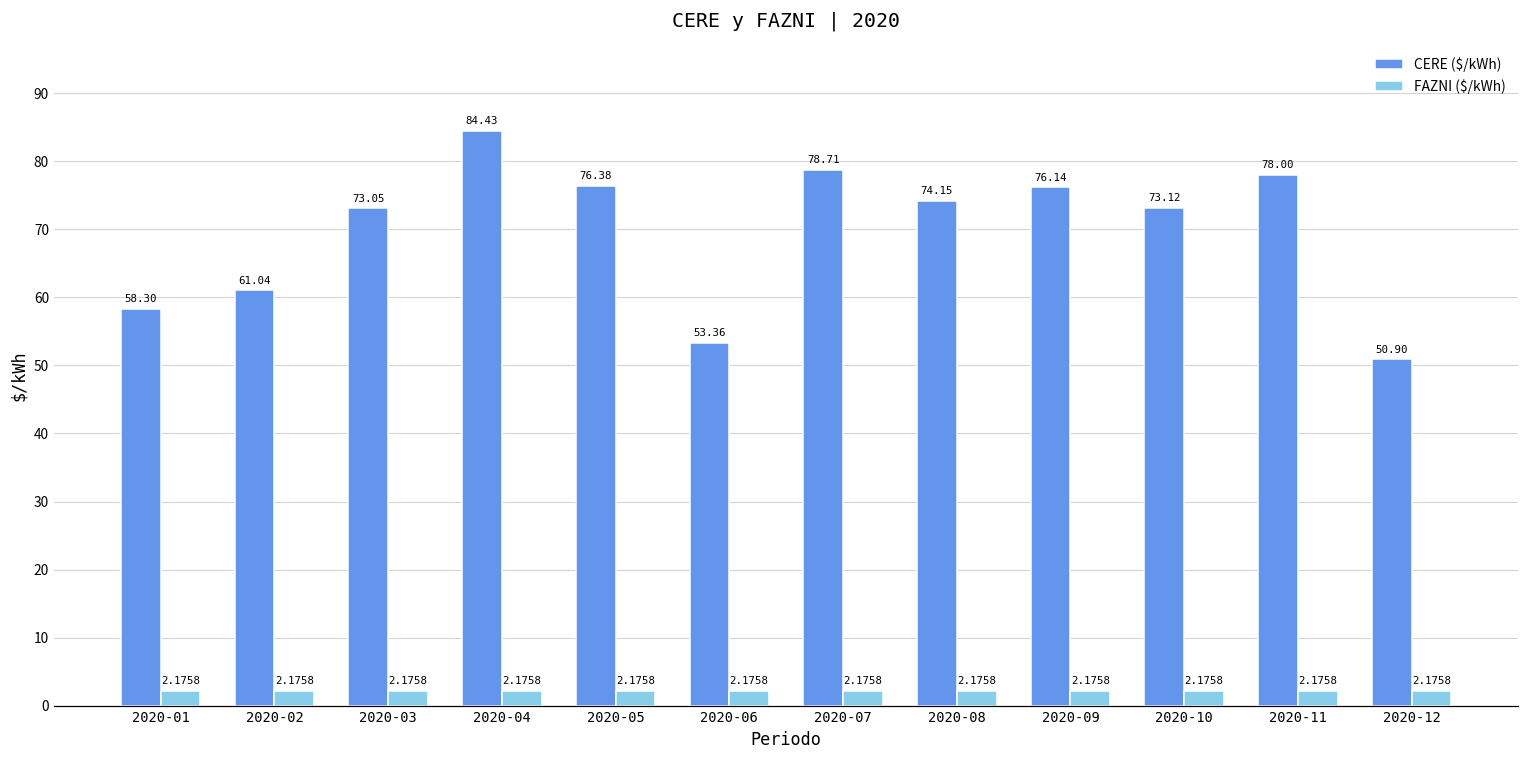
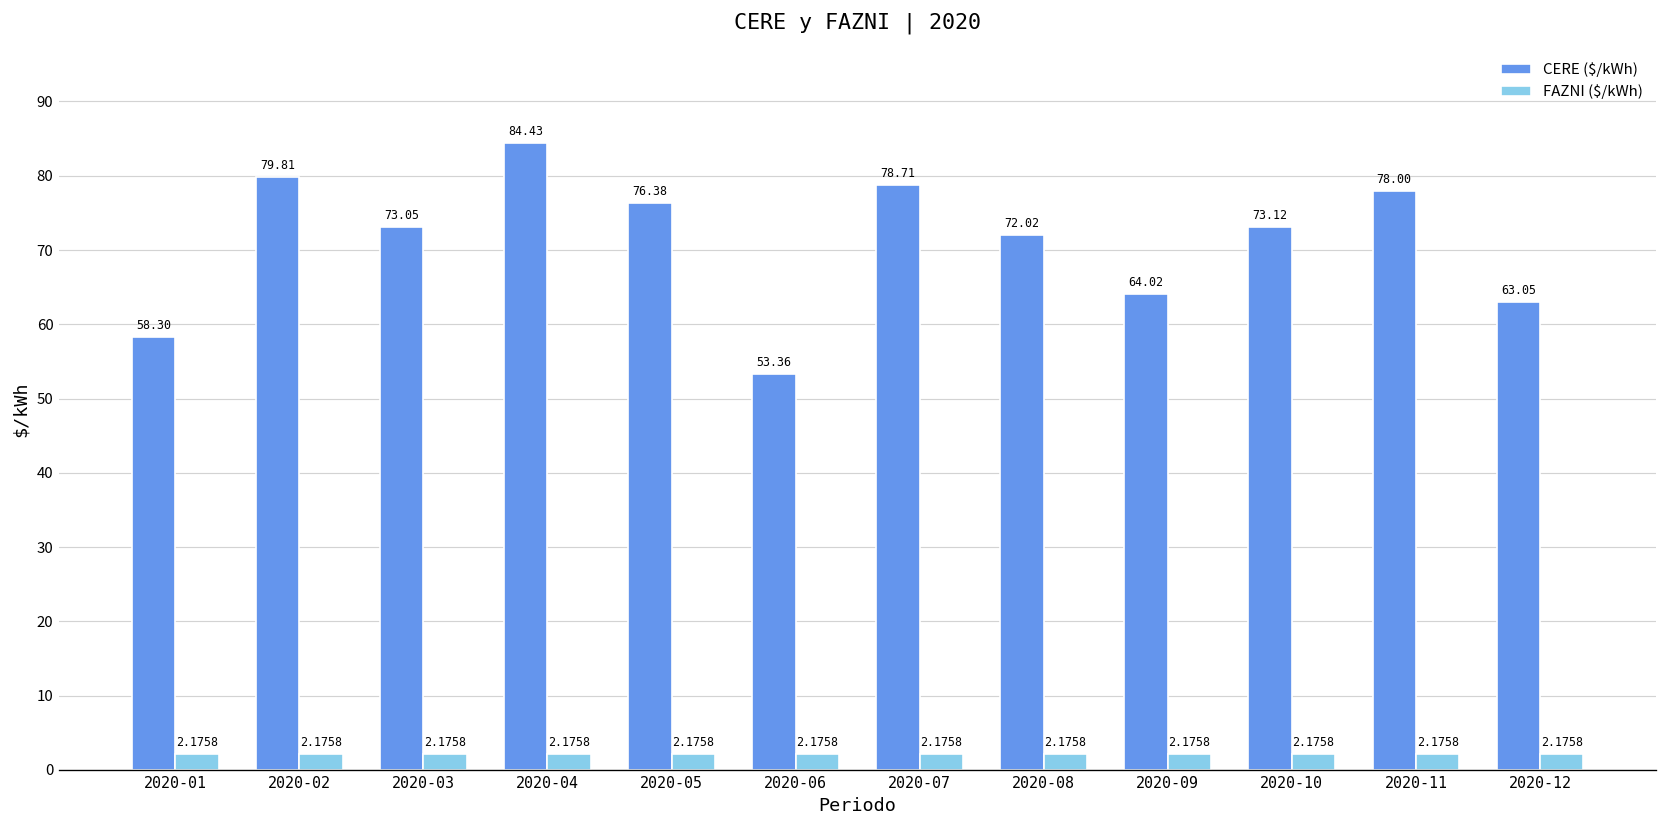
CERE ($/kWh), 2020-02: 61.04 -> 79.81
CERE ($/kWh), 2020-08: 74.15 -> 72.02
CERE ($/kWh), 2020-09: 76.14 -> 64.02
CERE ($/kWh), 2020-12: 50.90 -> 63.05
